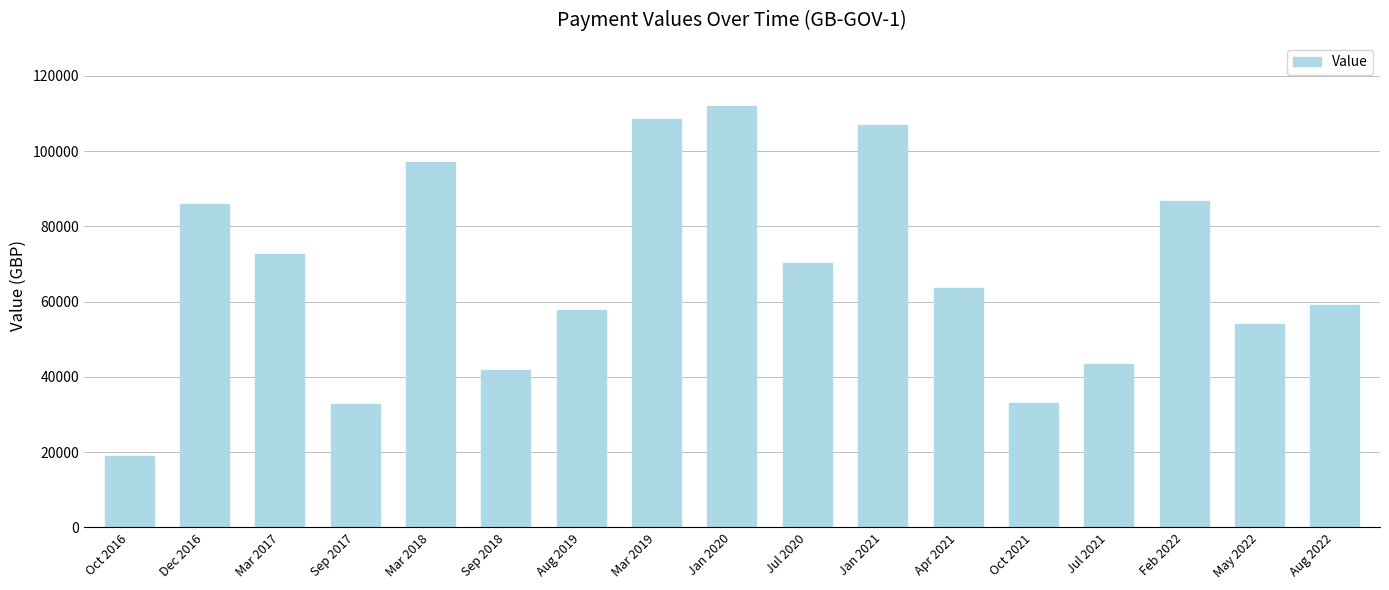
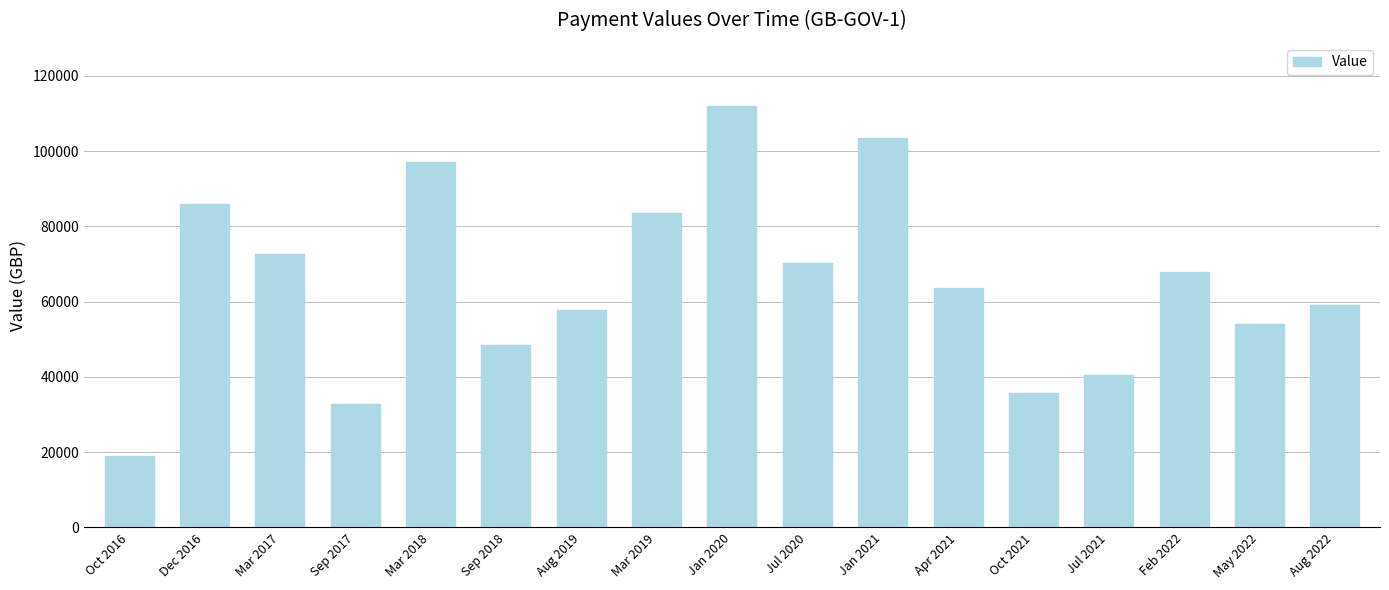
Sep 2018: 42000 -> 48000
Mar 2019: 109000 -> 84000
Jan 2021: 107000 -> 104000
Oct 2021: 33000 -> 36000
Jul 2021: 43000 -> 41000
Feb 2022: 87000 -> 68000
